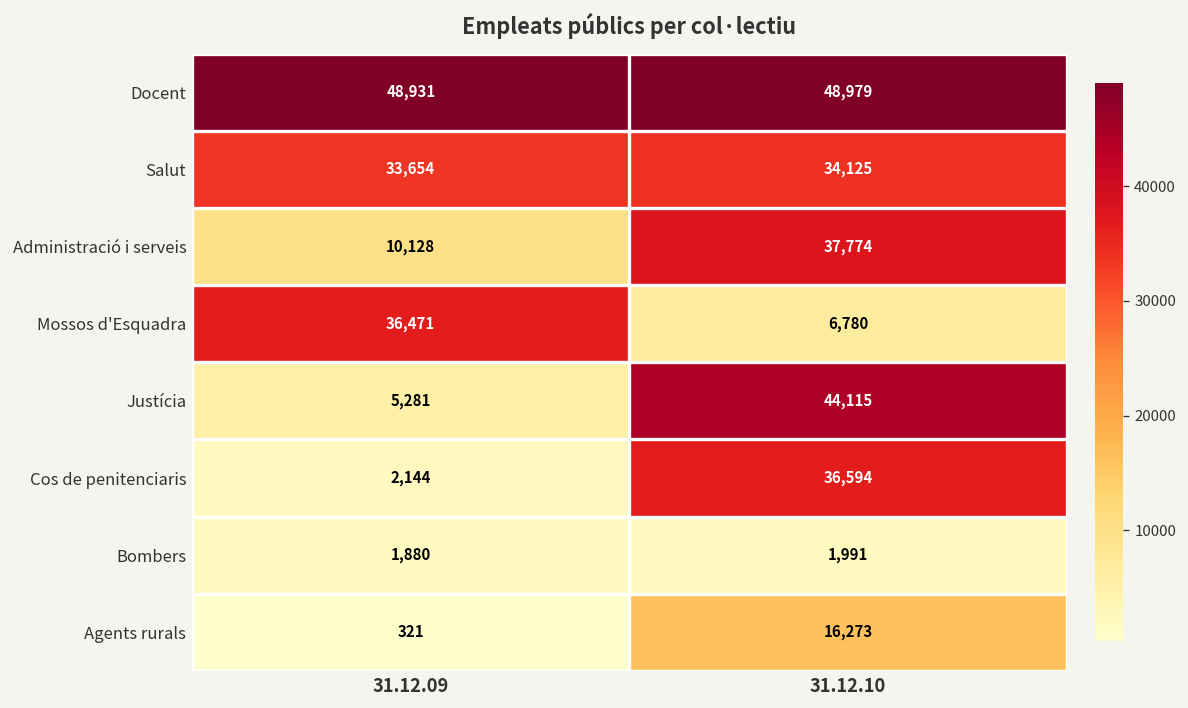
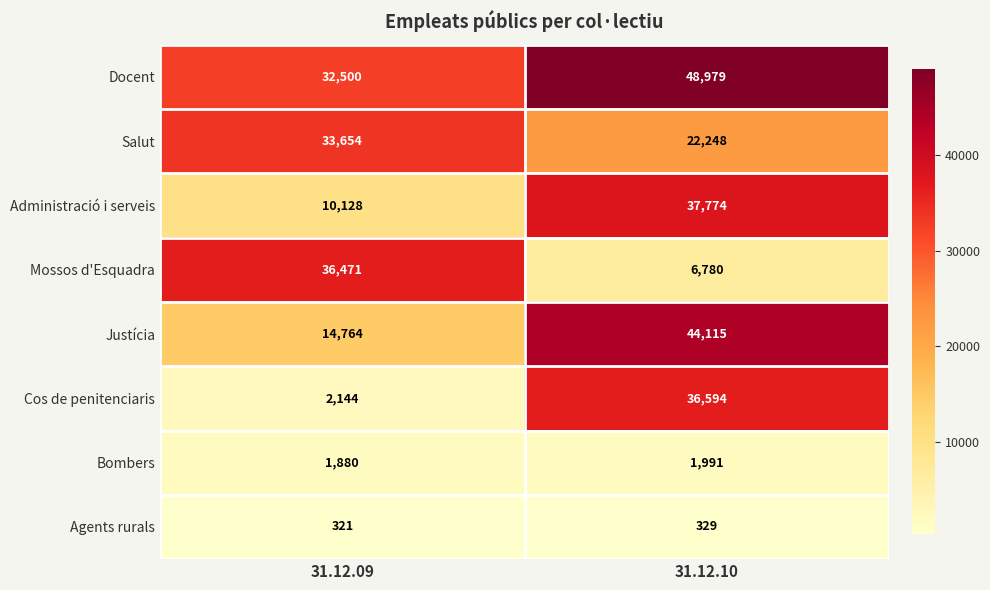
Docent, 31.12.09: 48,931 -> 32,500
Salut, 31.12.10: 34,125 -> 22,248
Justícia, 31.12.09: 5,281 -> 14,764
Agents rurals, 31.12.10: 16,273 -> 329
